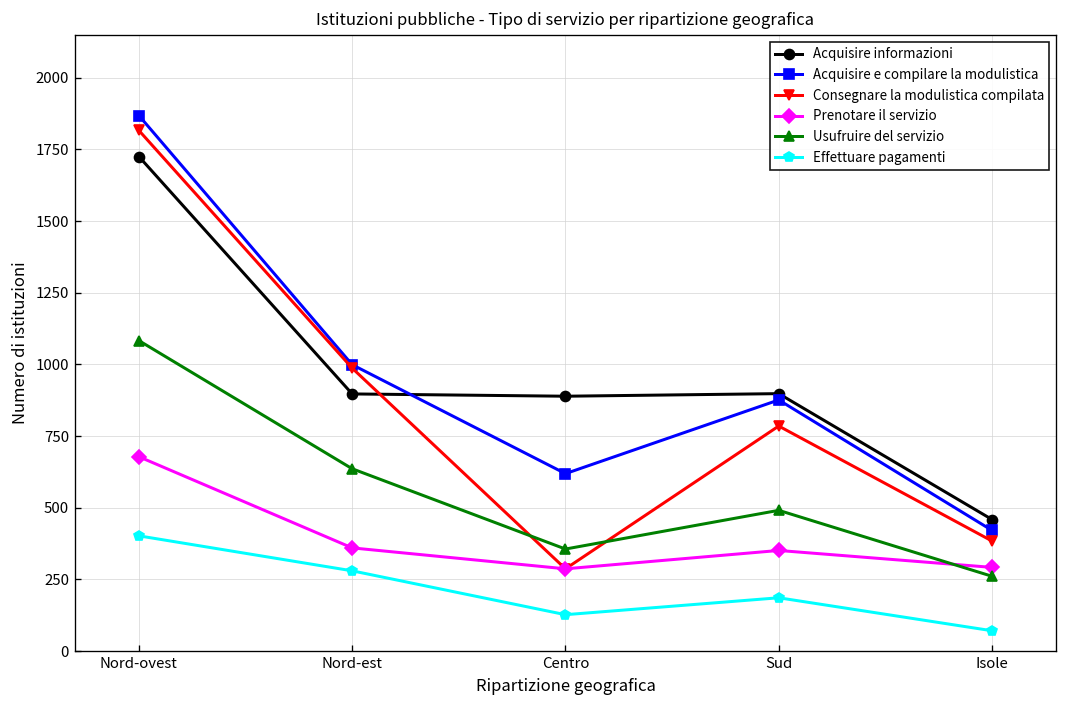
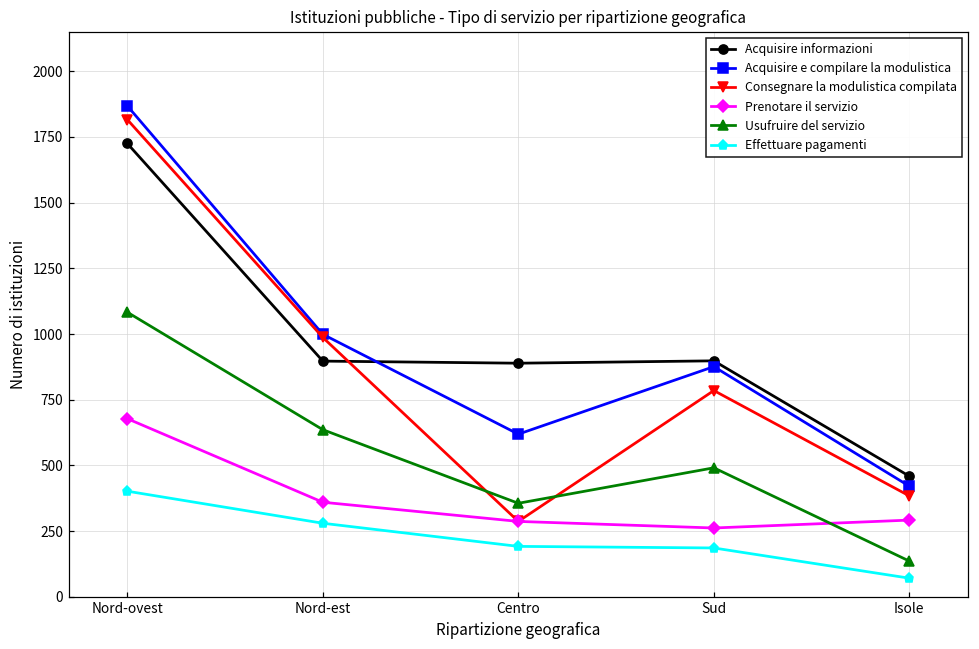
Effettuare pagamenti, Centro: 130 -> 190
Prenotare il servizio, Sud: 350 -> 260
Usufruire del servizio, Isole: 260 -> 140
